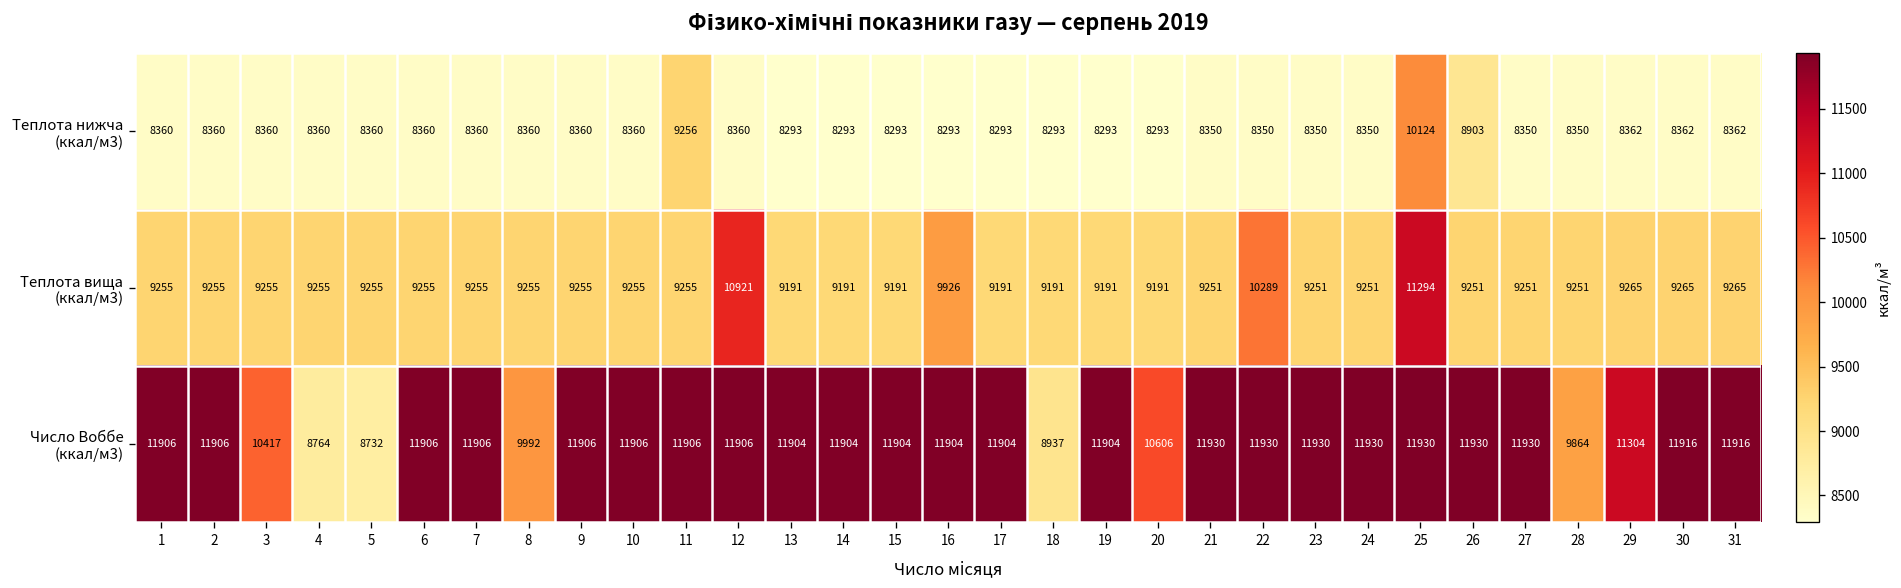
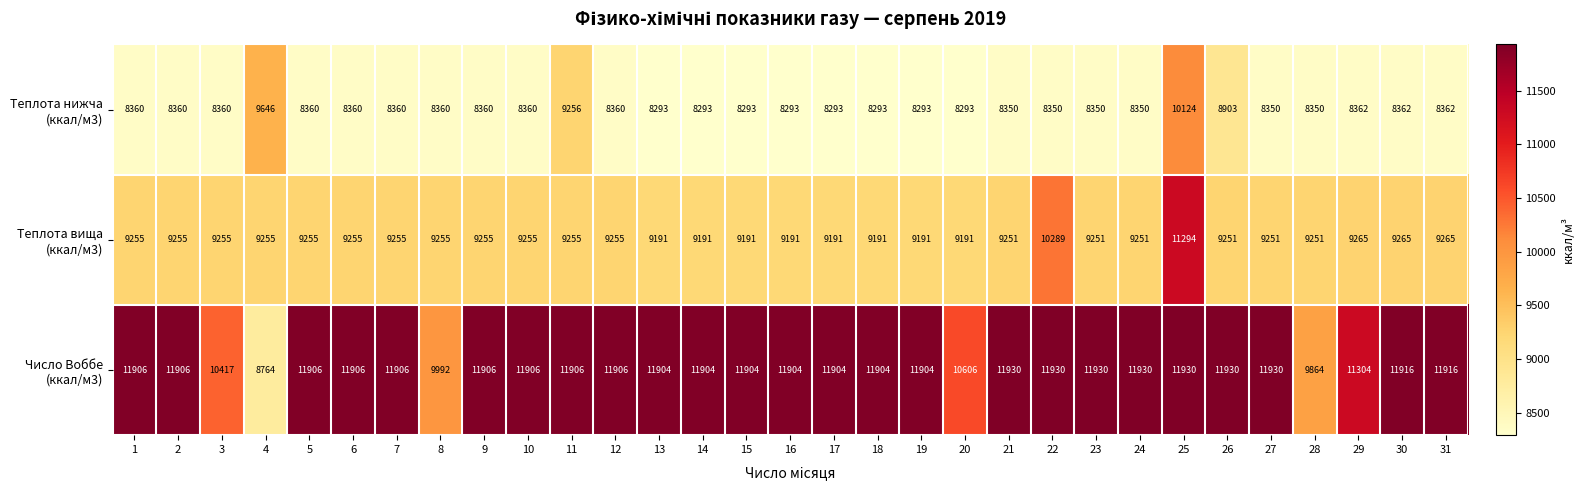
Теплота нижча (ккал/м3), 4: 8360 -> 9646
Теплота вища (ккал/м3), 12: 10921 -> 9255
Теплота вища (ккал/м3), 16: 9926 -> 9191
Число Воббе (ккал/м3), 5: 8732 -> 11906
Число Воббе (ккал/м3), 18: 8937 -> 11904
